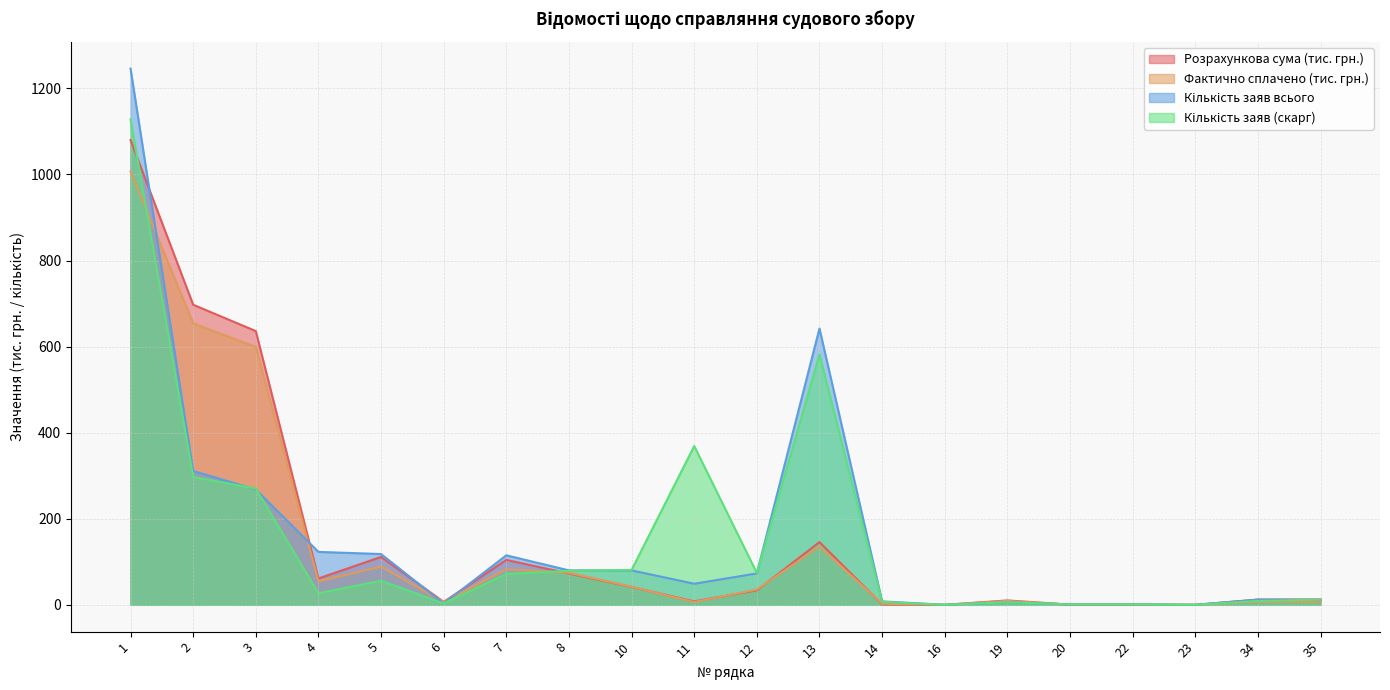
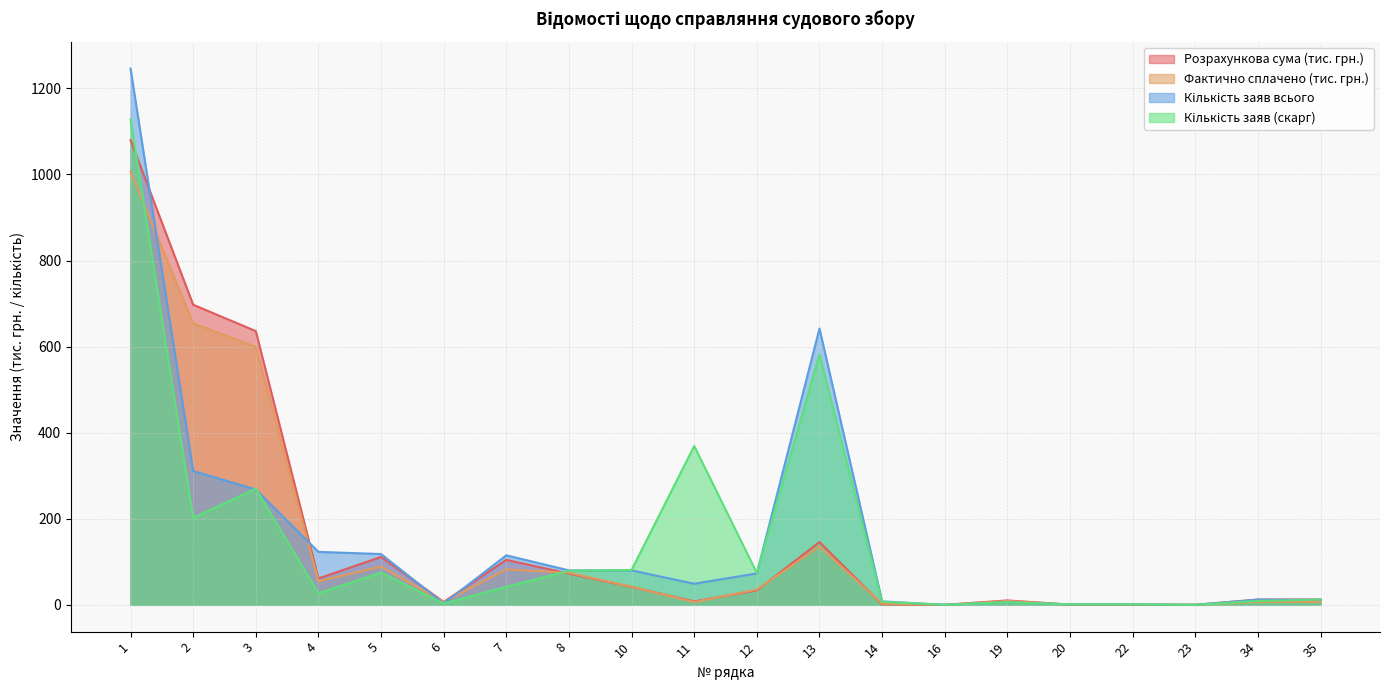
Кількість заяв (скарг), 2: 300 -> 200
Кількість заяв (скарг), 5: 60 -> 80
Кількість заяв (скарг), 7: 70 -> 40
